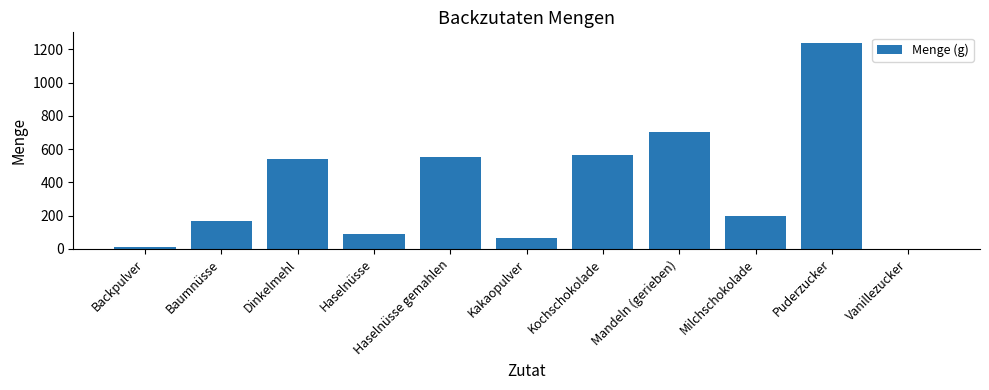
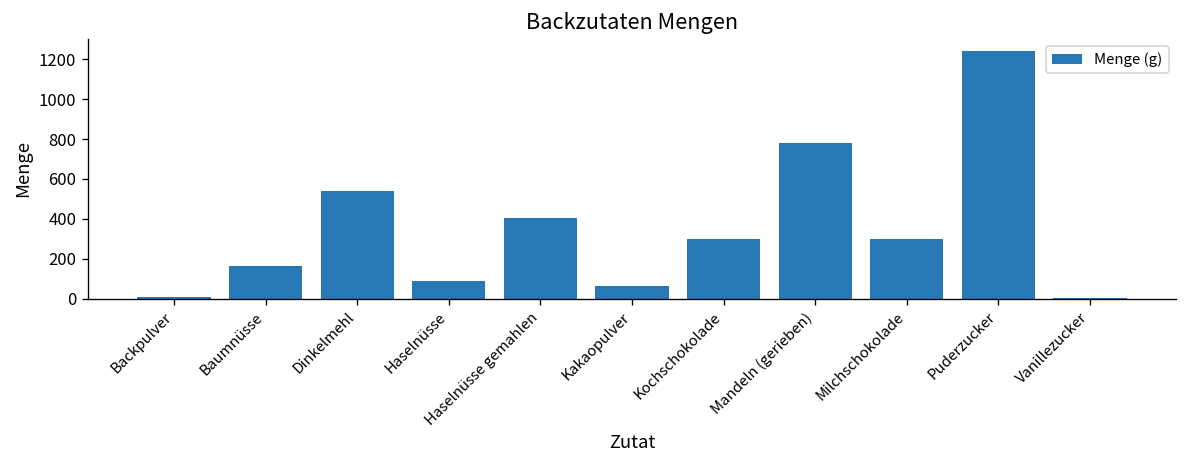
Haselnüsse gemahlen: 550 -> 410
Kochschokolade: 560 -> 300
Mandeln (gerieben): 700 -> 780
Milchschokolade: 200 -> 300
